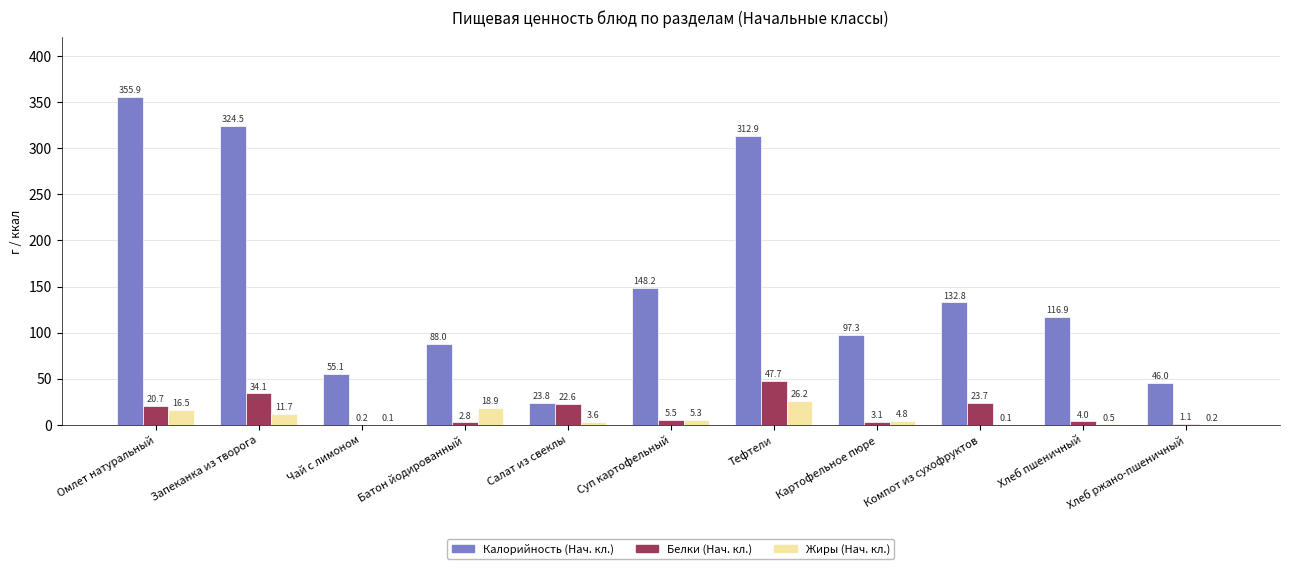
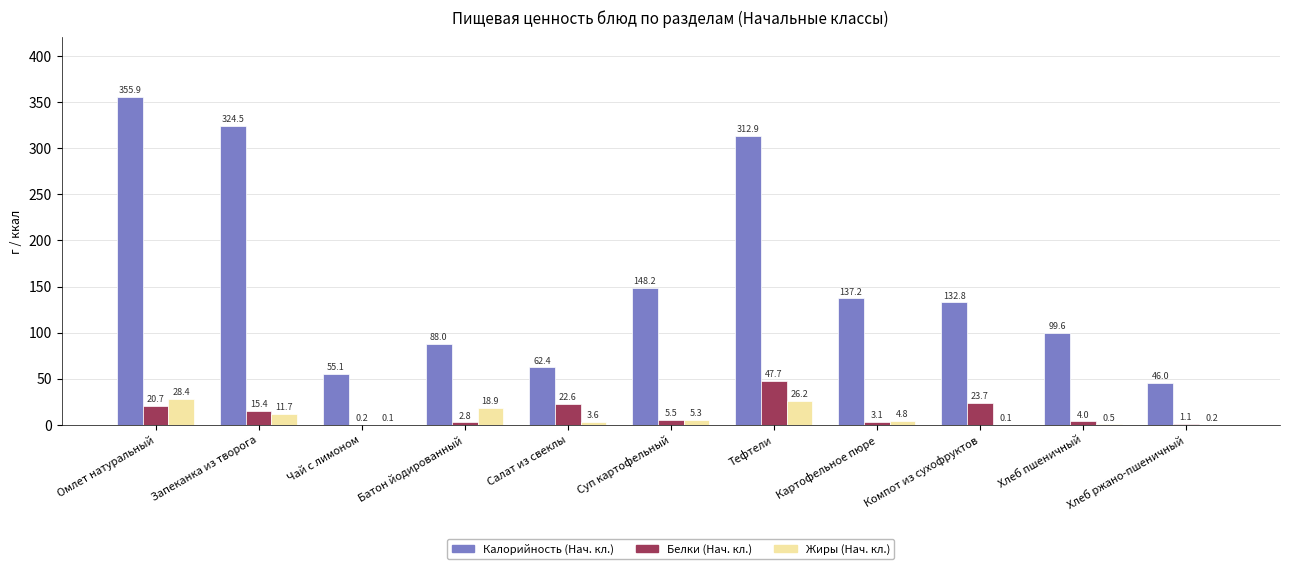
Жиры (Нач. кл.), Омлет натуральный: 16.5 -> 28.4
Белки (Нач. кл.), Запеканка из творога: 34.1 -> 15.4
Калорийность (Нач. кл.), Салат из свеклы: 23.8 -> 62.4
Калорийность (Нач. кл.), Картофельное пюре: 97.3 -> 137.2
Калорийность (Нач. кл.), Хлеб пшеничный: 116.9 -> 99.6
